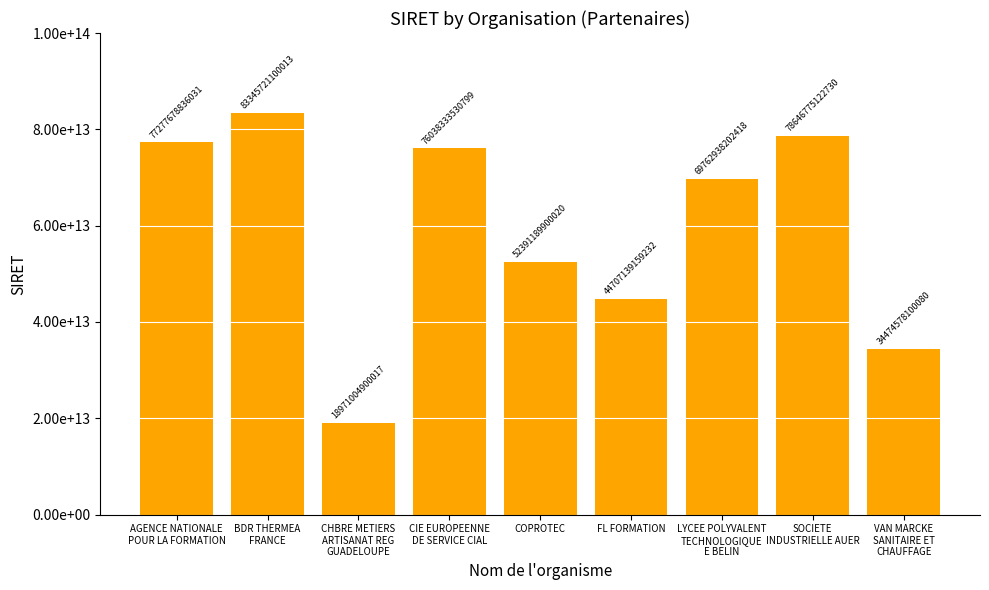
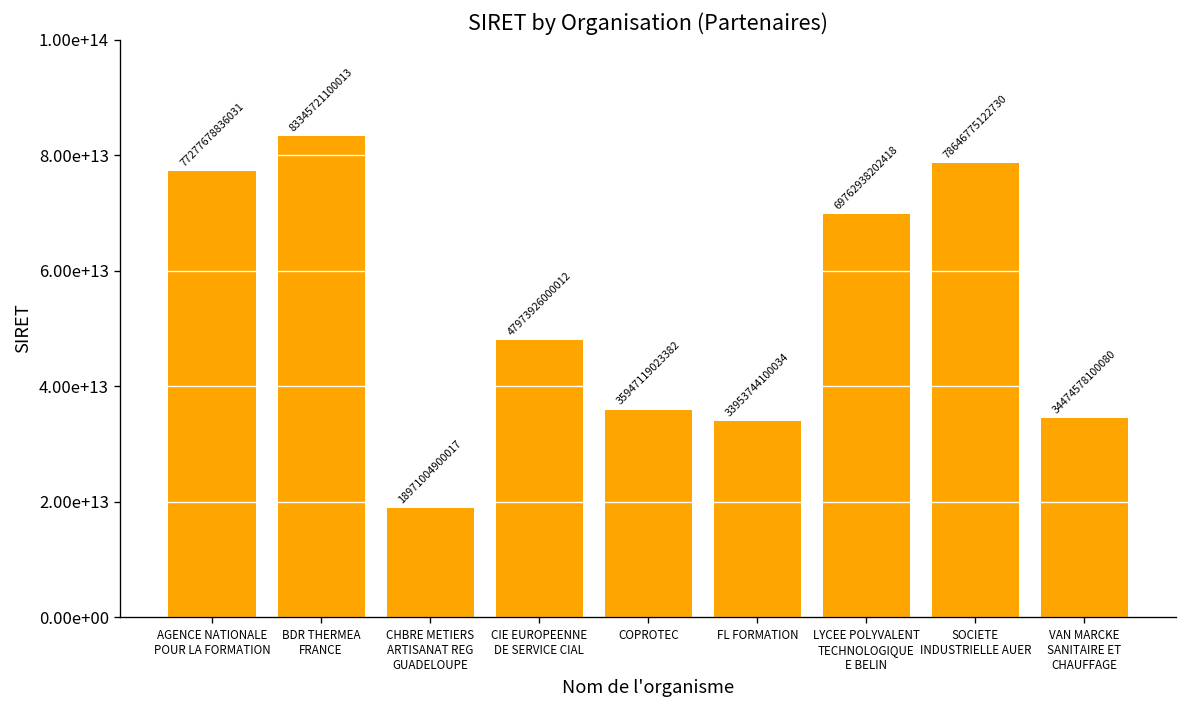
CIE EUROPEENNE DE SERVICE CIAL: 76038333530799 -> 47973926000012
COPROTEC: 52391189900020 -> 35947119023382
FL FORMATION: 44707139159232 -> 33953744100034
